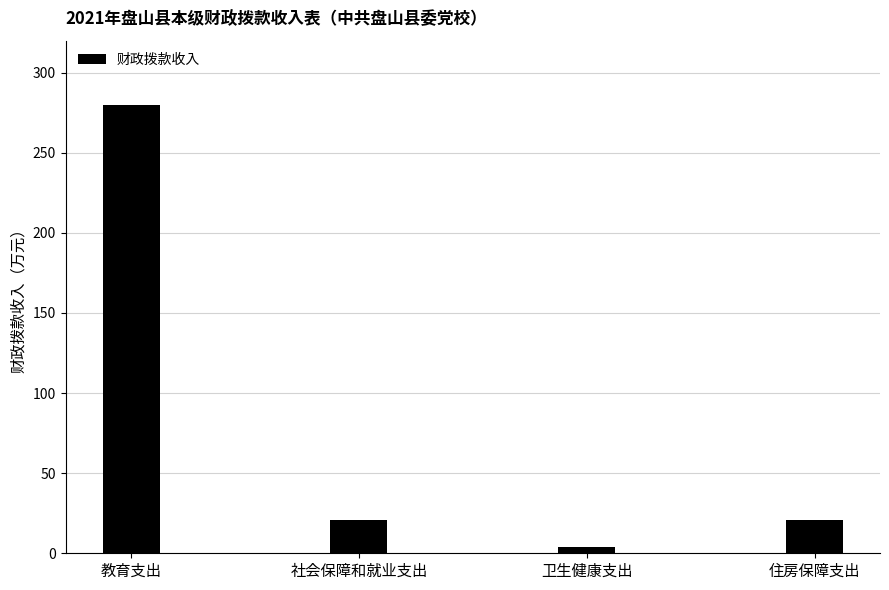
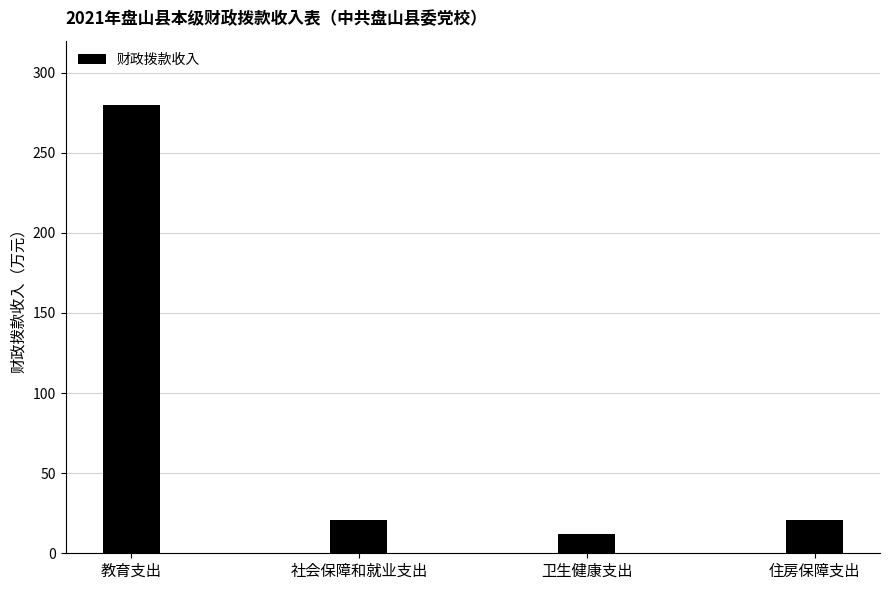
卫生健康支出: 4 -> 12
